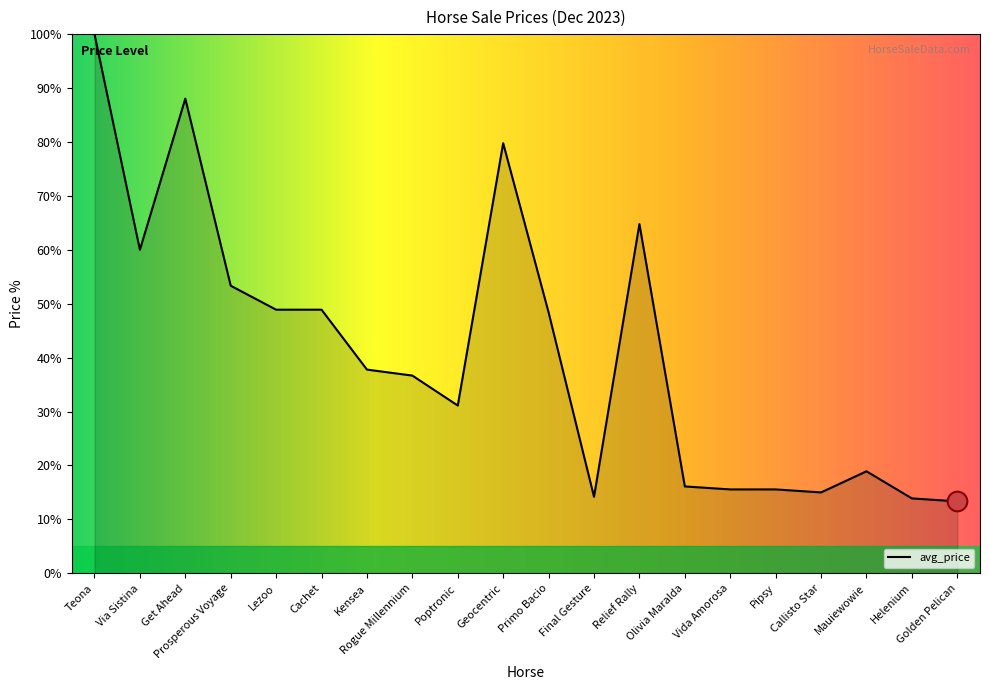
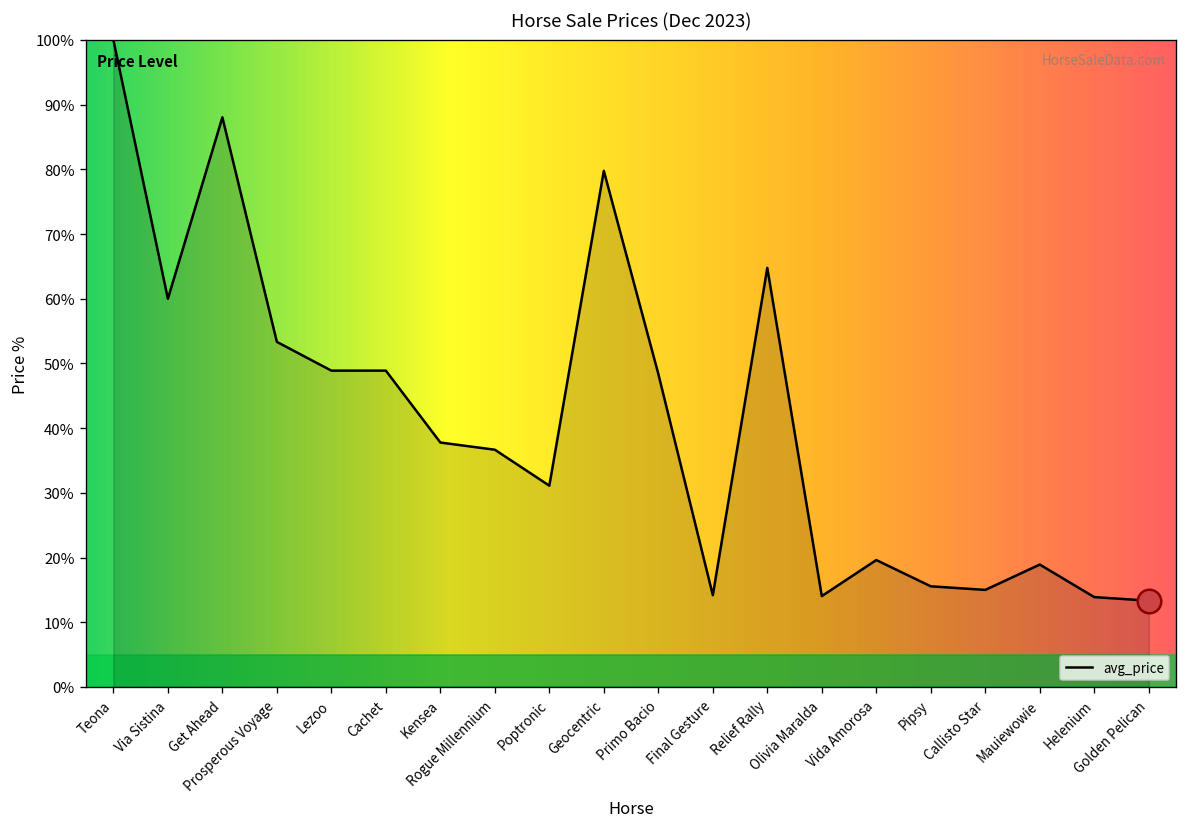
avg_price, Olivia Maralda: 16% -> 14%
avg_price, Vida Amorosa: 16% -> 20%
